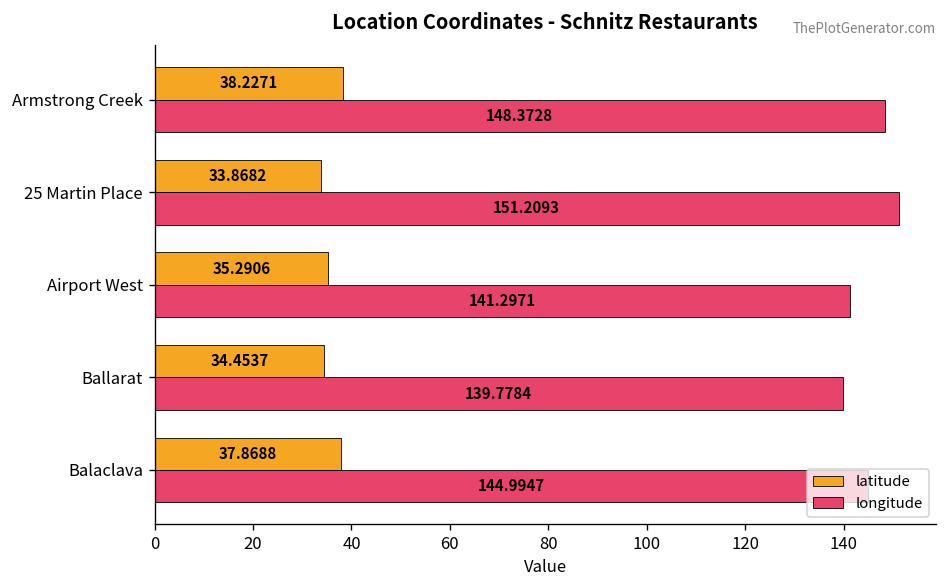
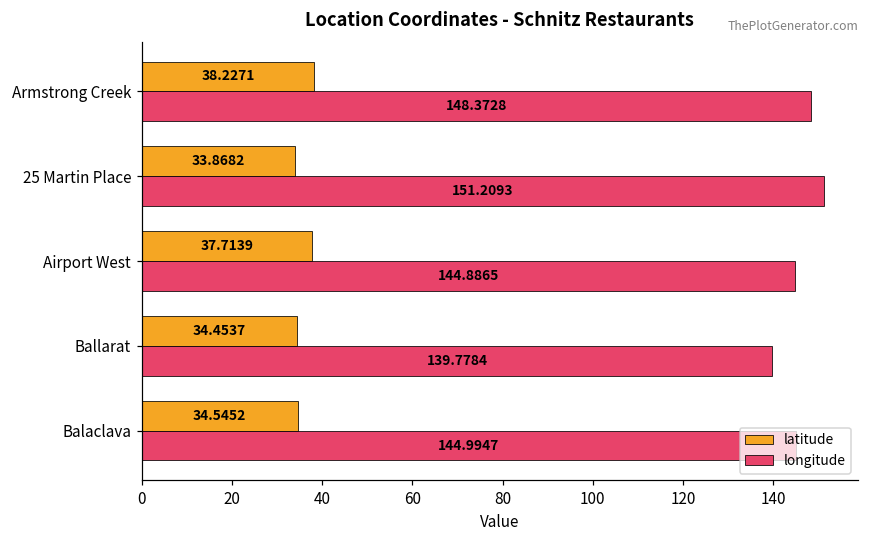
latitude, Airport West: 35.2906 -> 37.7139
longitude, Airport West: 141.2971 -> 144.8865
latitude, Balaclava: 37.8688 -> 34.5452
